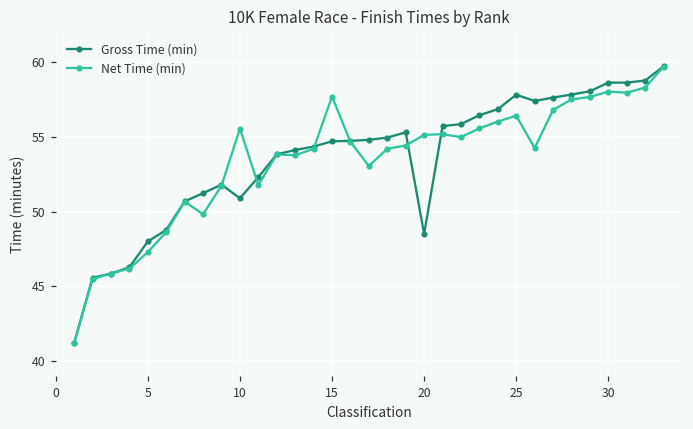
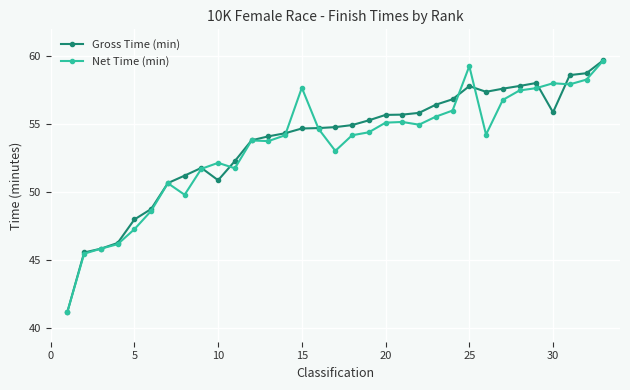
Net Time (min), 10: 55.6 -> 52.2
Gross Time (min), 20: 48.5 -> 55.7
Net Time (min), 25: 56.4 -> 59.3
Gross Time (min), 30: 58.6 -> 55.9
